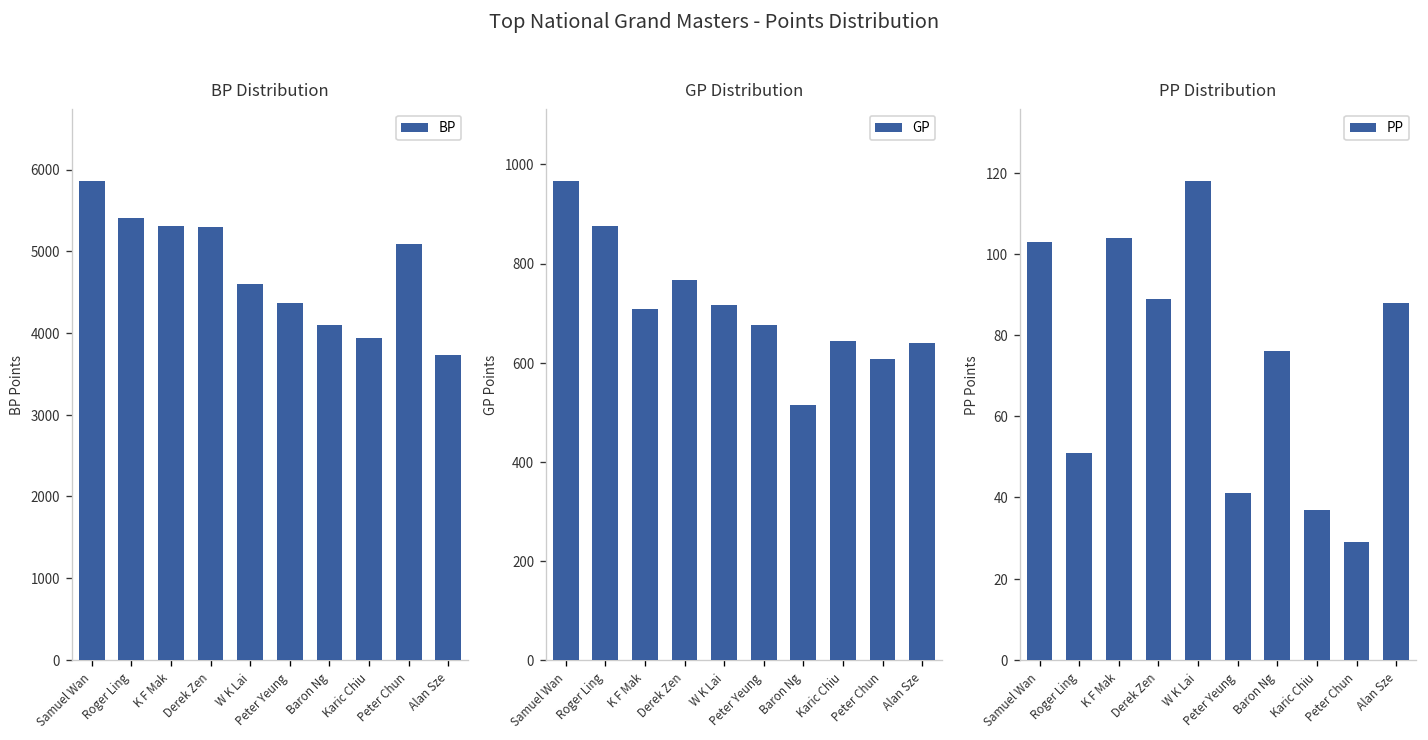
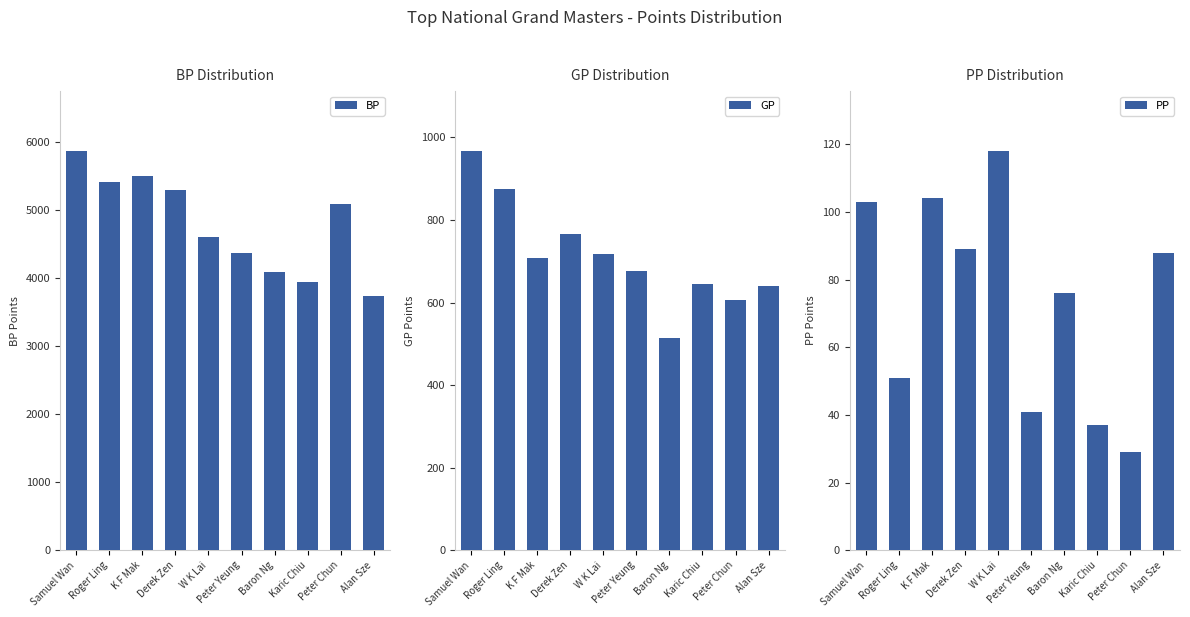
BP Distribution, K F Mak: 5300 -> 5500
